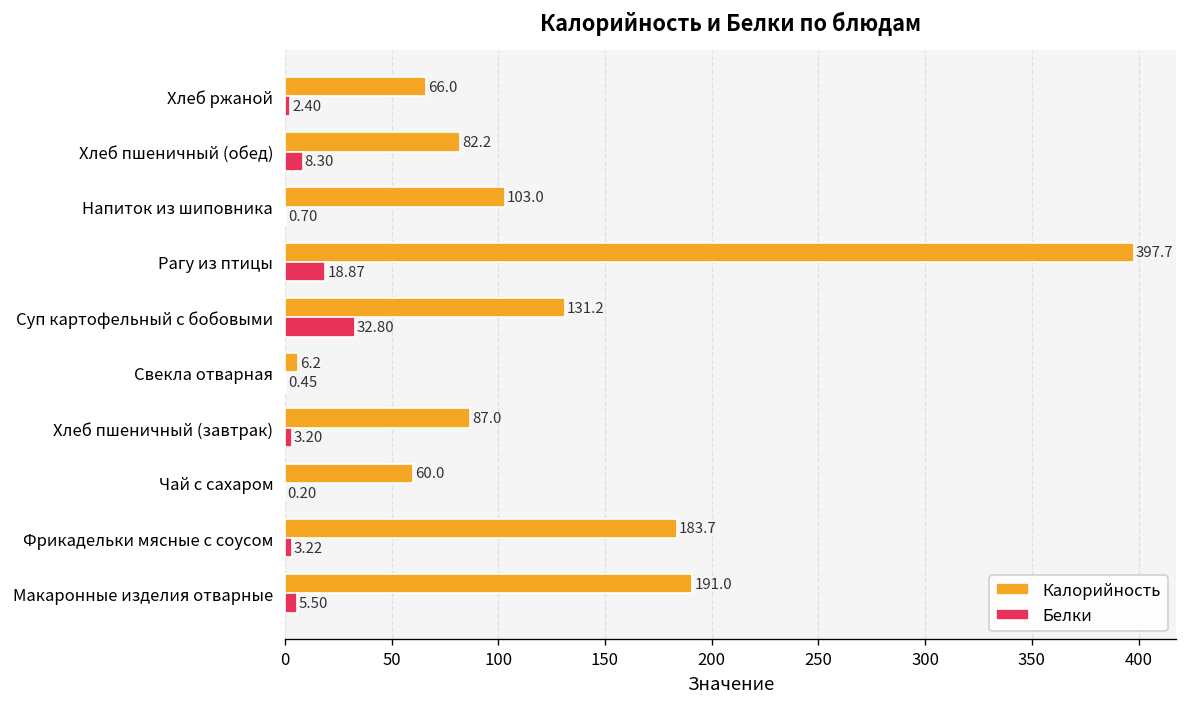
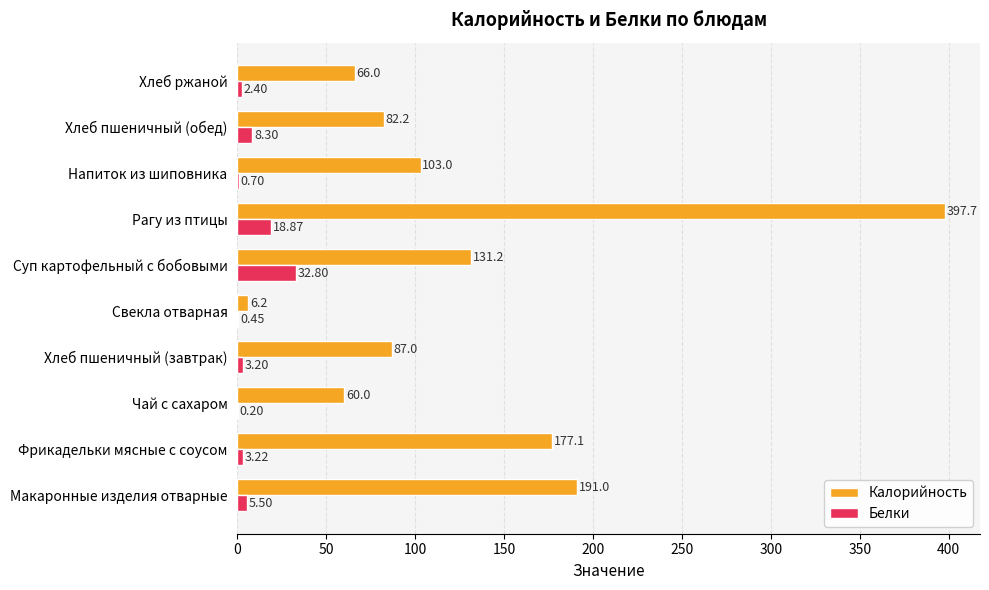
Калорийность, Фрикадельки мясные с соусом: 183.7 -> 177.1
